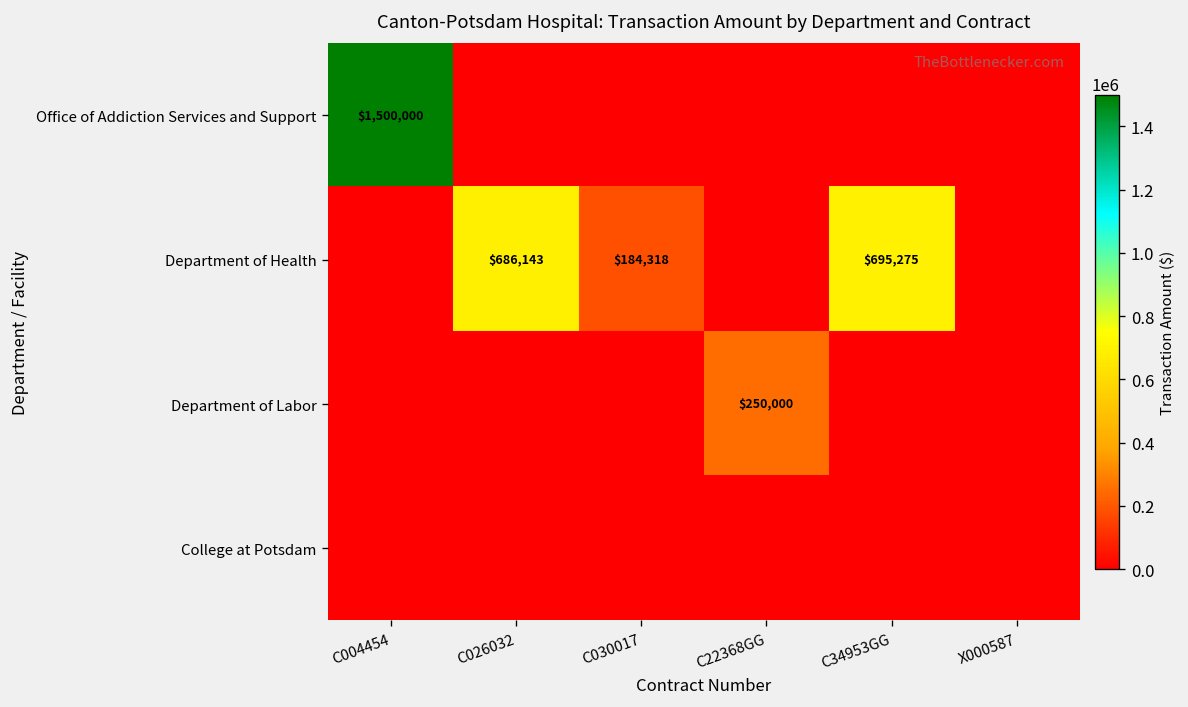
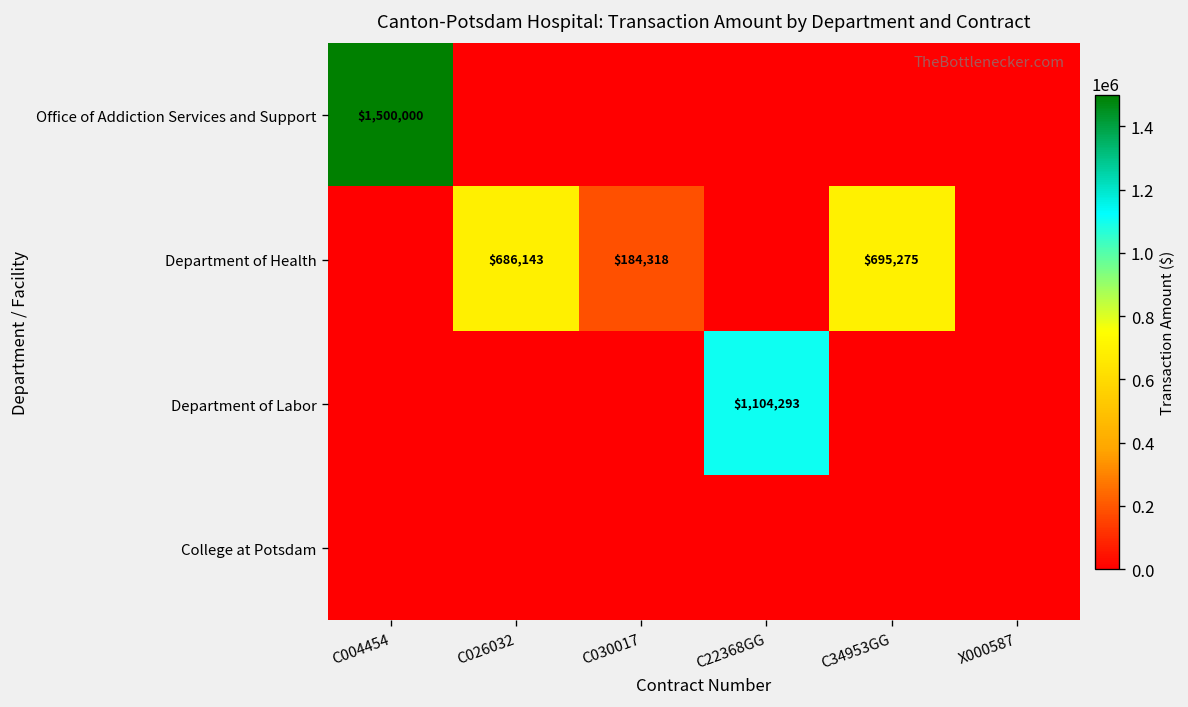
Department of Labor, C22368GG: $250,000 -> $1,104,293
